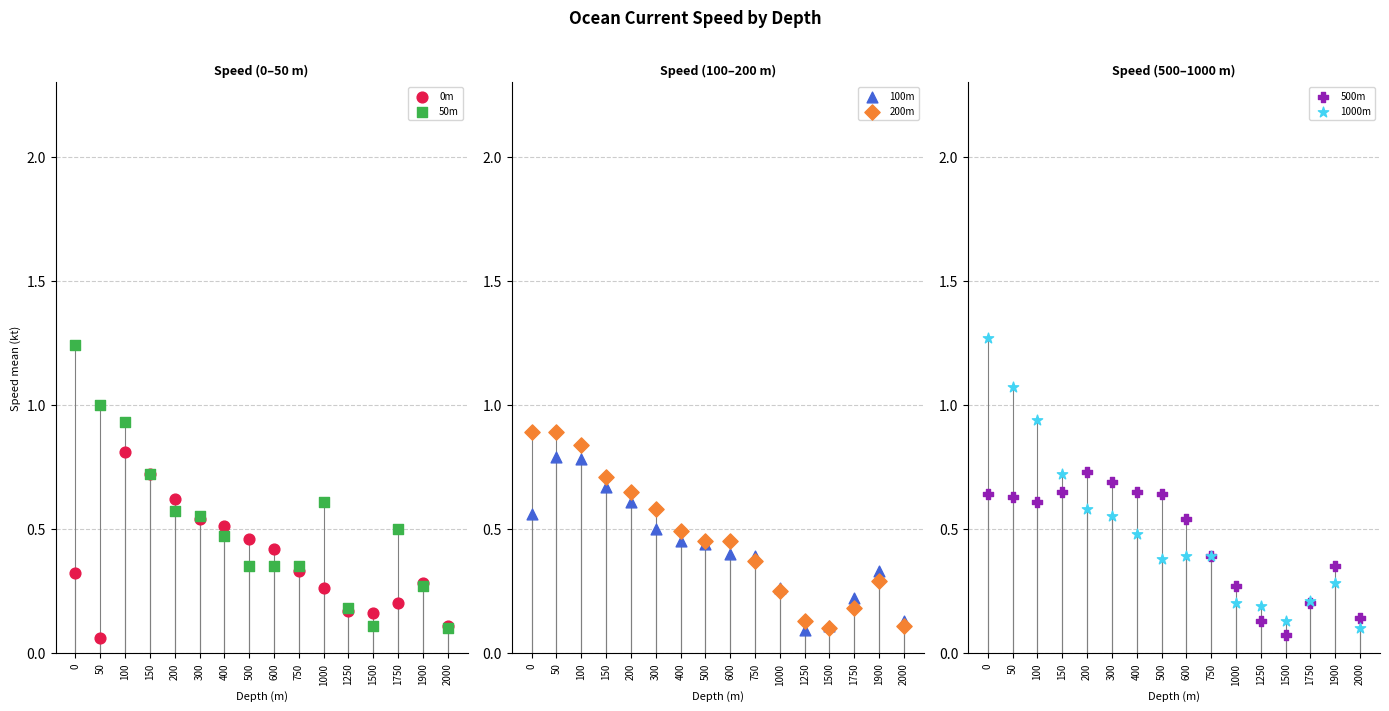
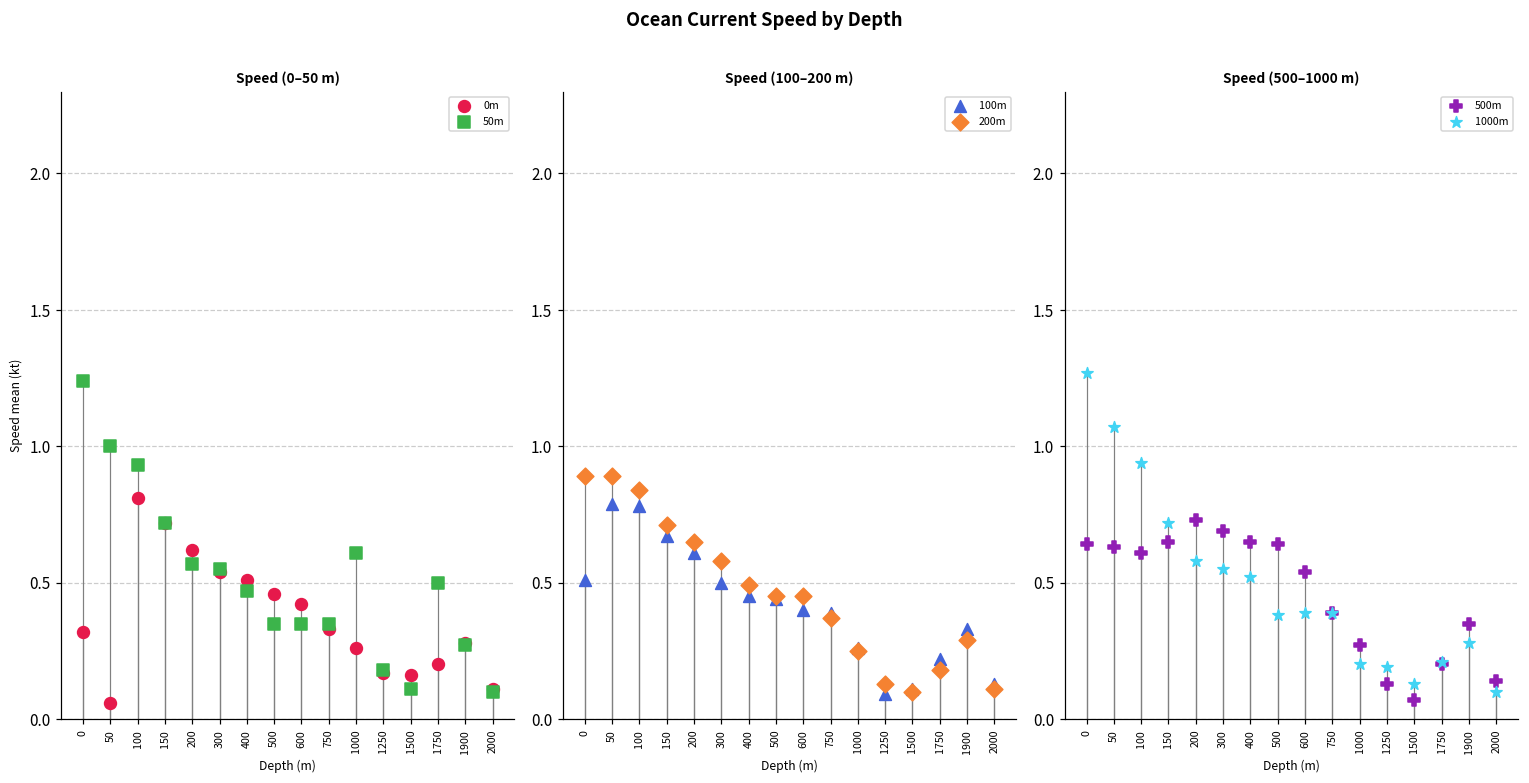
Speed (100–200 m), 100m, 0: 0.56 -> 0.51
Speed (500–1000 m), 1000m, 400: 0.48 -> 0.52
